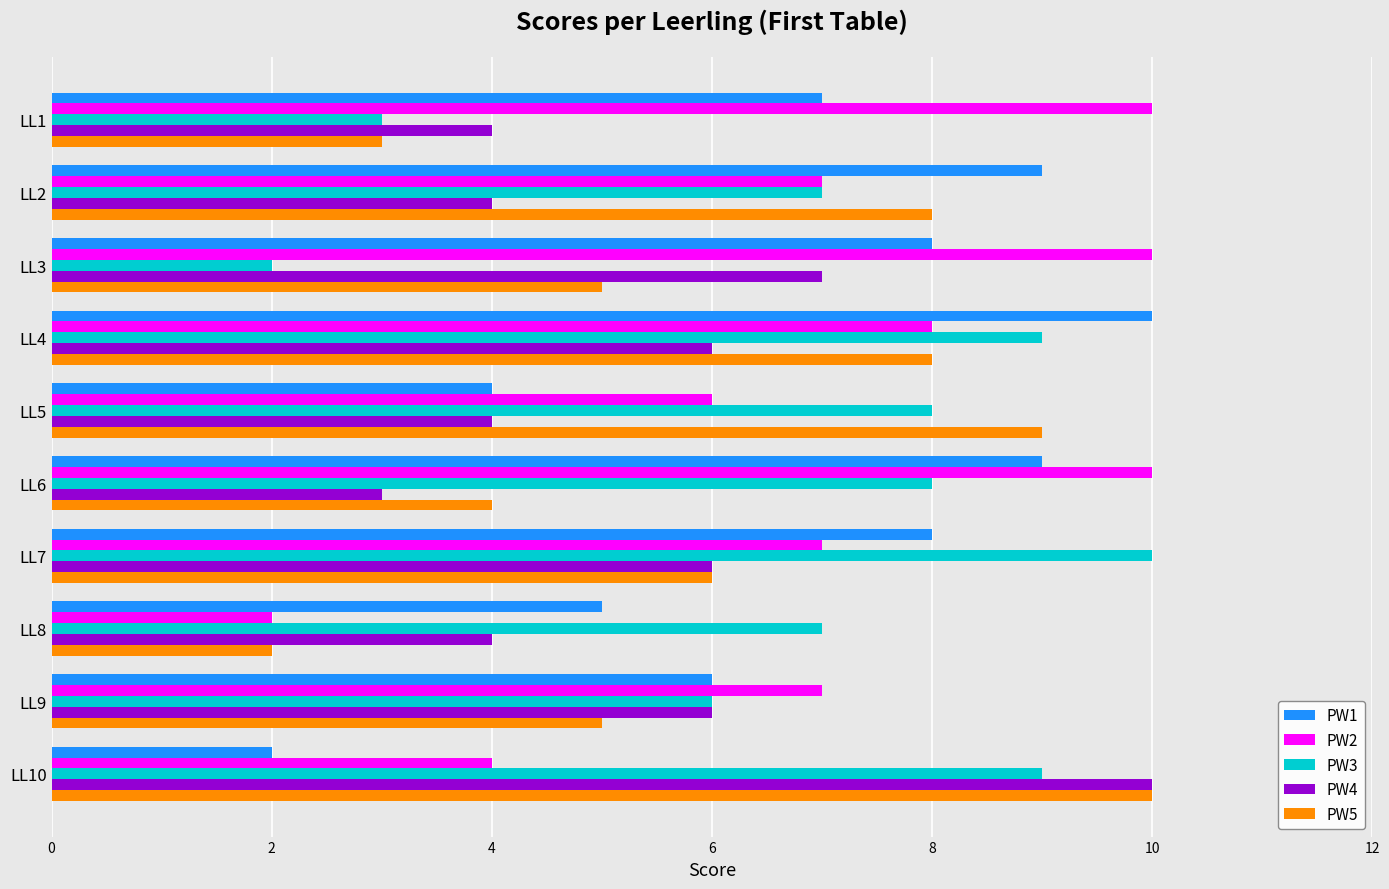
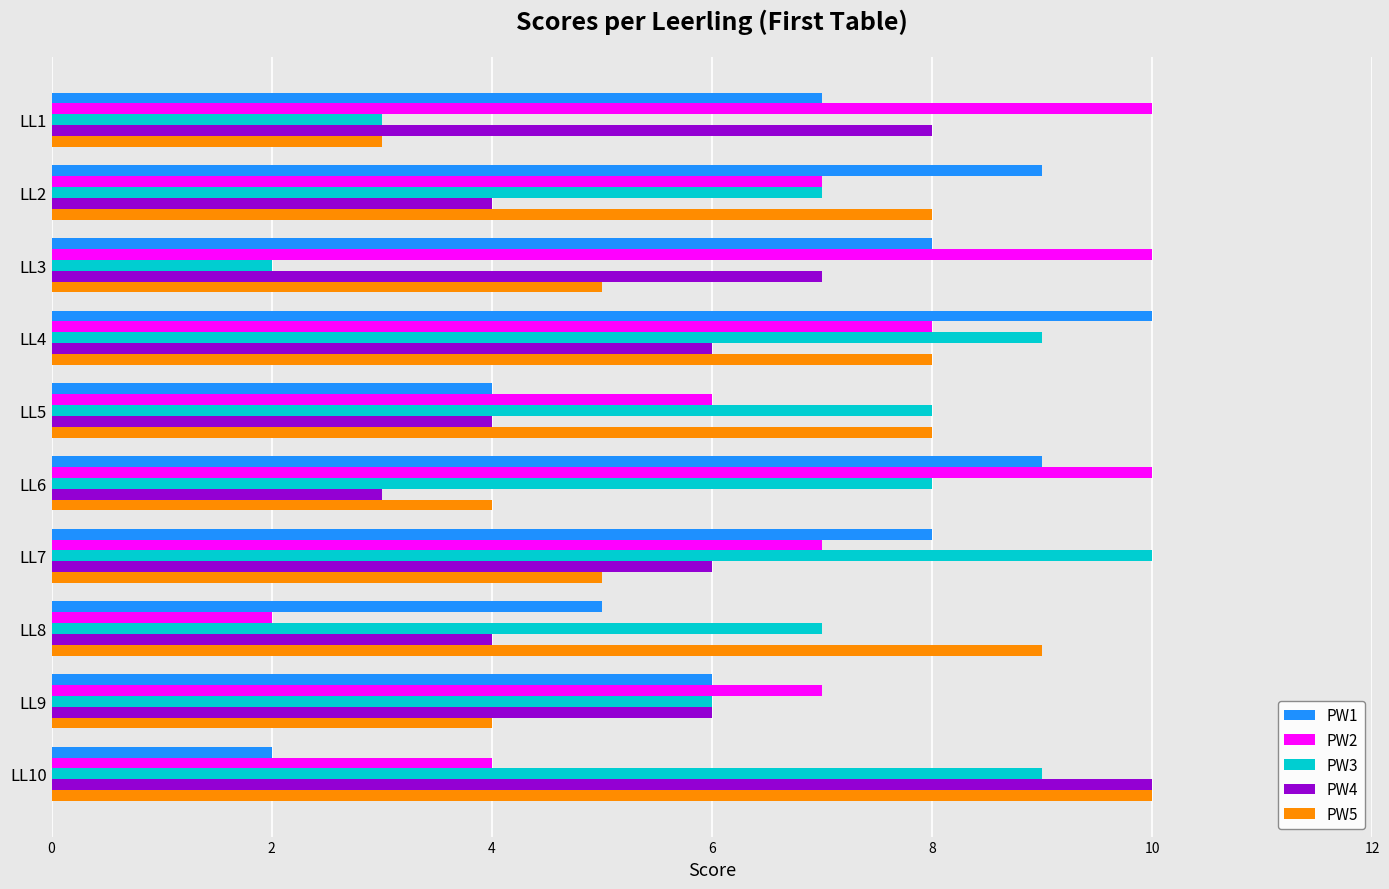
PW4, LL1: 4 -> 8
PW5, LL5: 9 -> 8
PW5, LL7: 6 -> 5
PW5, LL8: 2 -> 9
PW5, LL9: 5 -> 4
